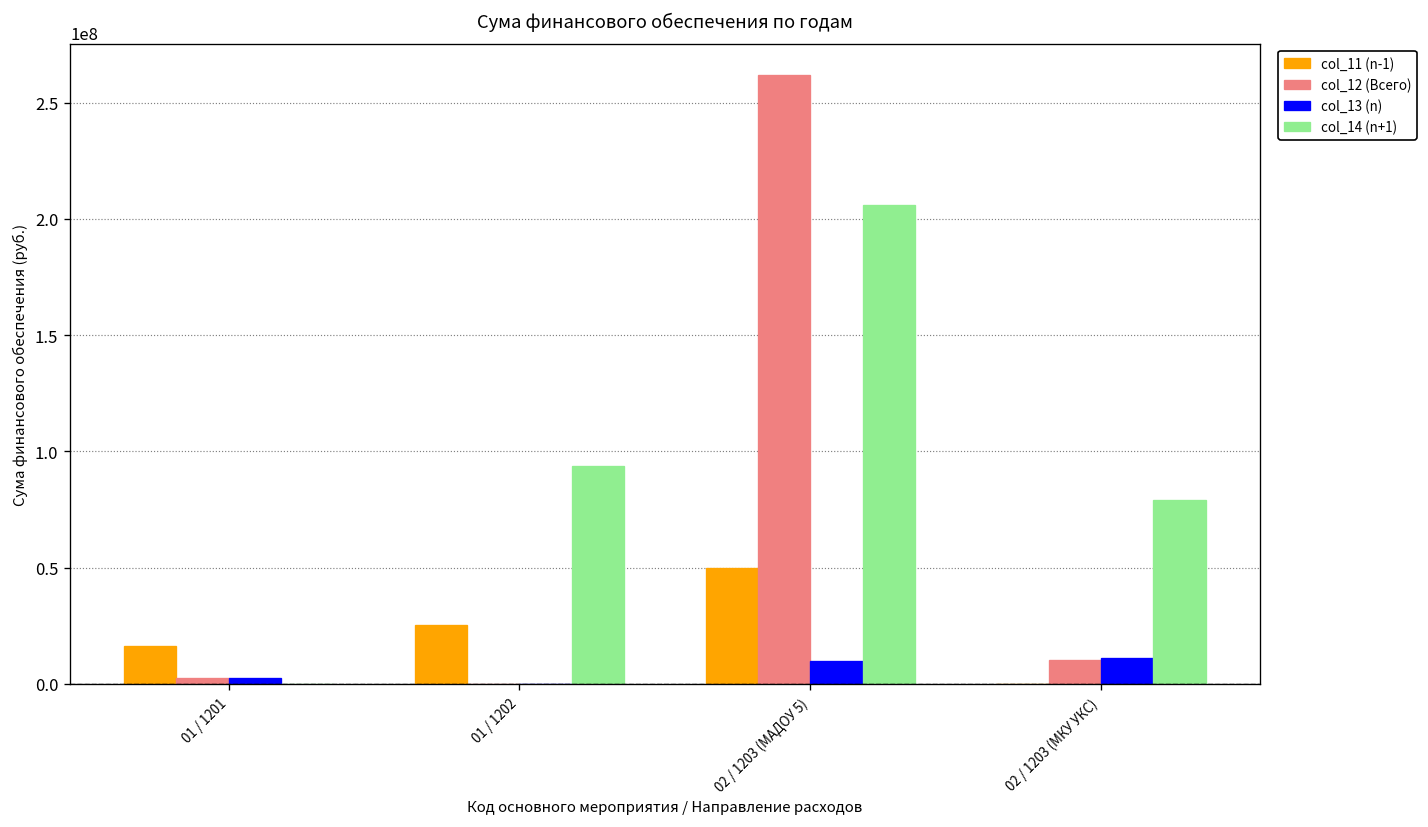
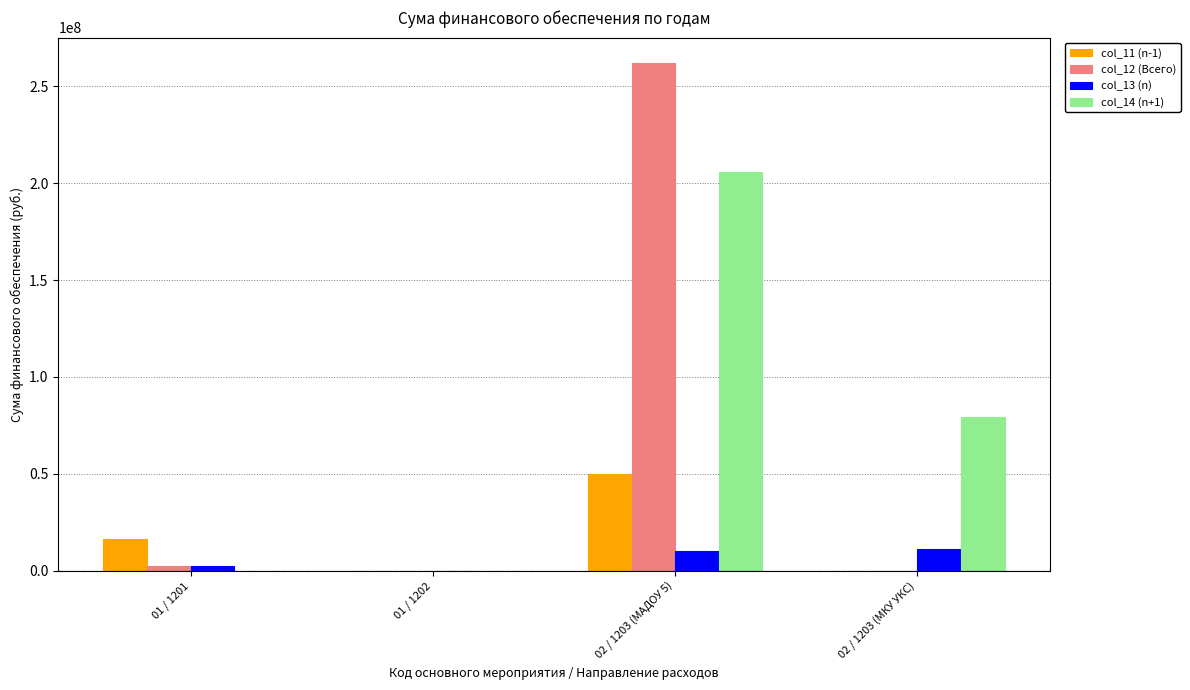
col_11 (n-1), 01 / 1202: 25000000 -> 0
col_14 (n+1), 01 / 1202: 94000000 -> 0
col_12 (Всего), 02 / 1203 (МКУ УКС): 10000000 -> 0
